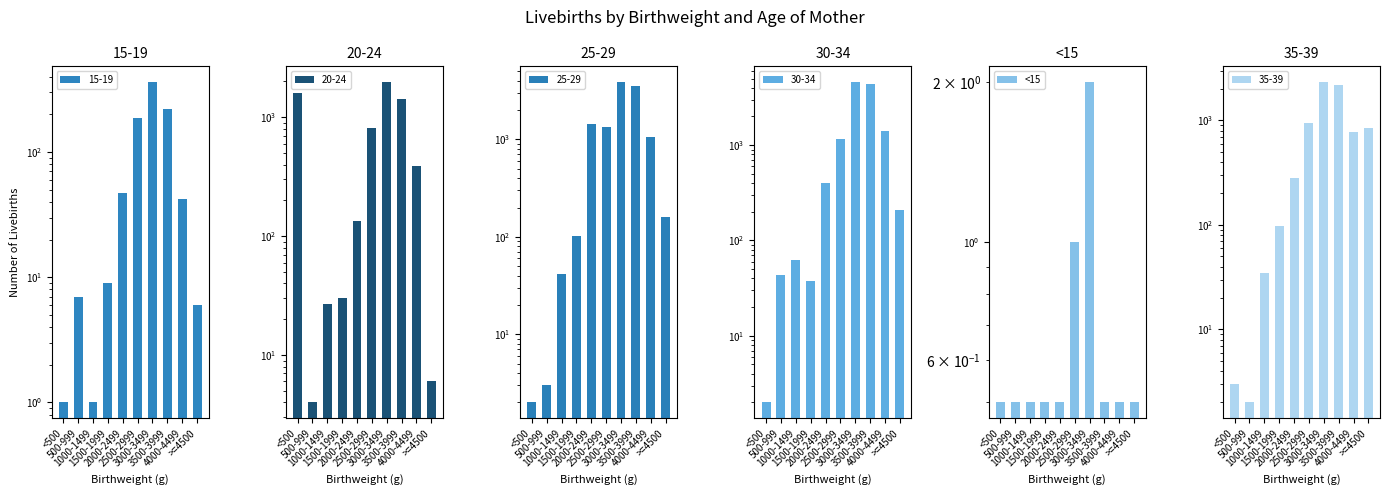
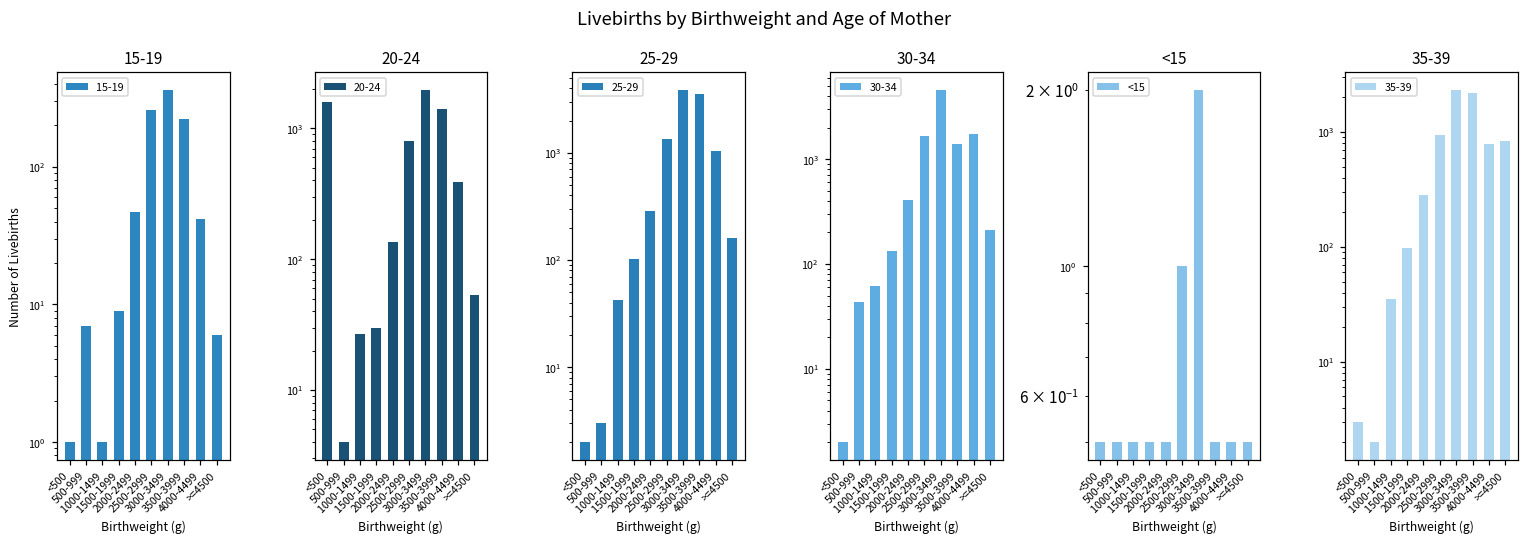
15-19, 2500-2999: 190 -> 260
20-24, >=4500: 6 -> 50
25-29, 2000-2499: 1400 -> 290
30-34, 1500-1999: 38 -> 130
30-34, 2500-2999: 1200 -> 1700
30-34, 3500-3999: 4000 -> 1400
30-34, 4000-4499: 1400 -> 1700
